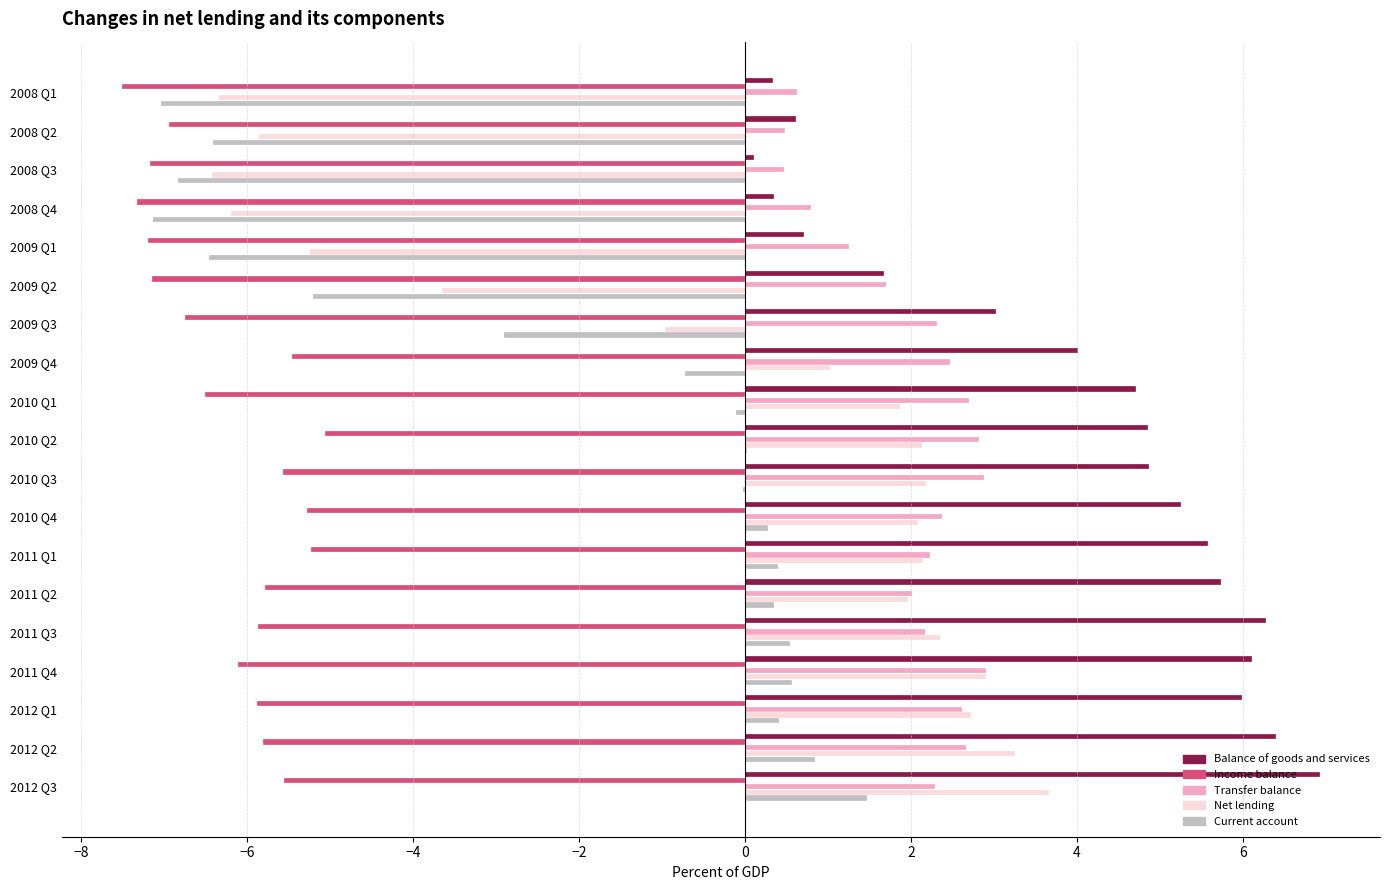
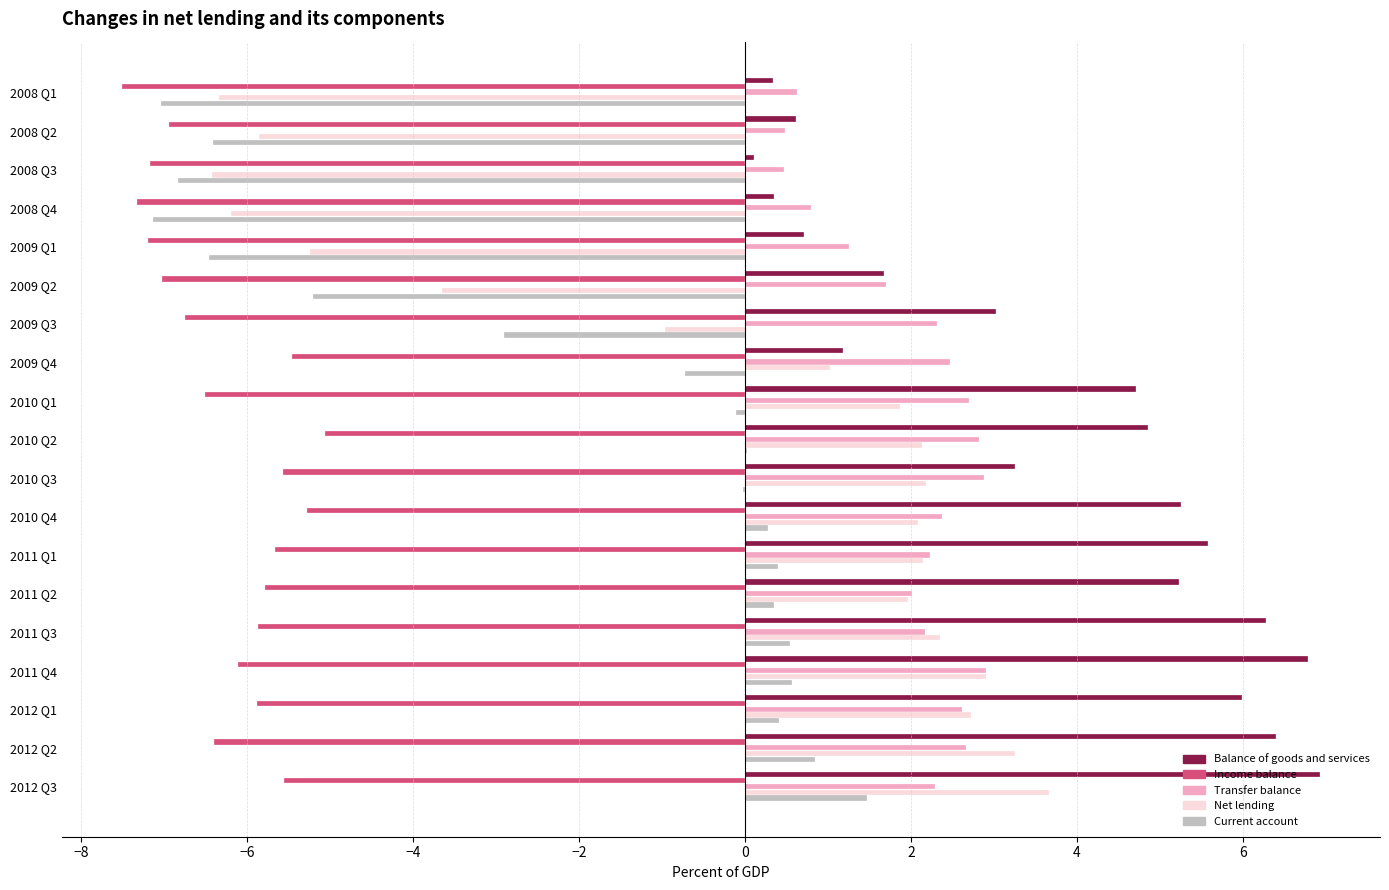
Income balance, 2009 Q2: -7.2 -> -7.0
Balance of goods and services, 2009 Q4: 4.0 -> 1.2
Balance of goods and services, 2010 Q3: 4.9 -> 3.3
Income balance, 2011 Q1: -5.2 -> -5.7
Balance of goods and services, 2011 Q2: 5.7 -> 5.2
Balance of goods and services, 2011 Q4: 6.1 -> 6.8
Income balance, 2012 Q2: -5.8 -> -6.4
